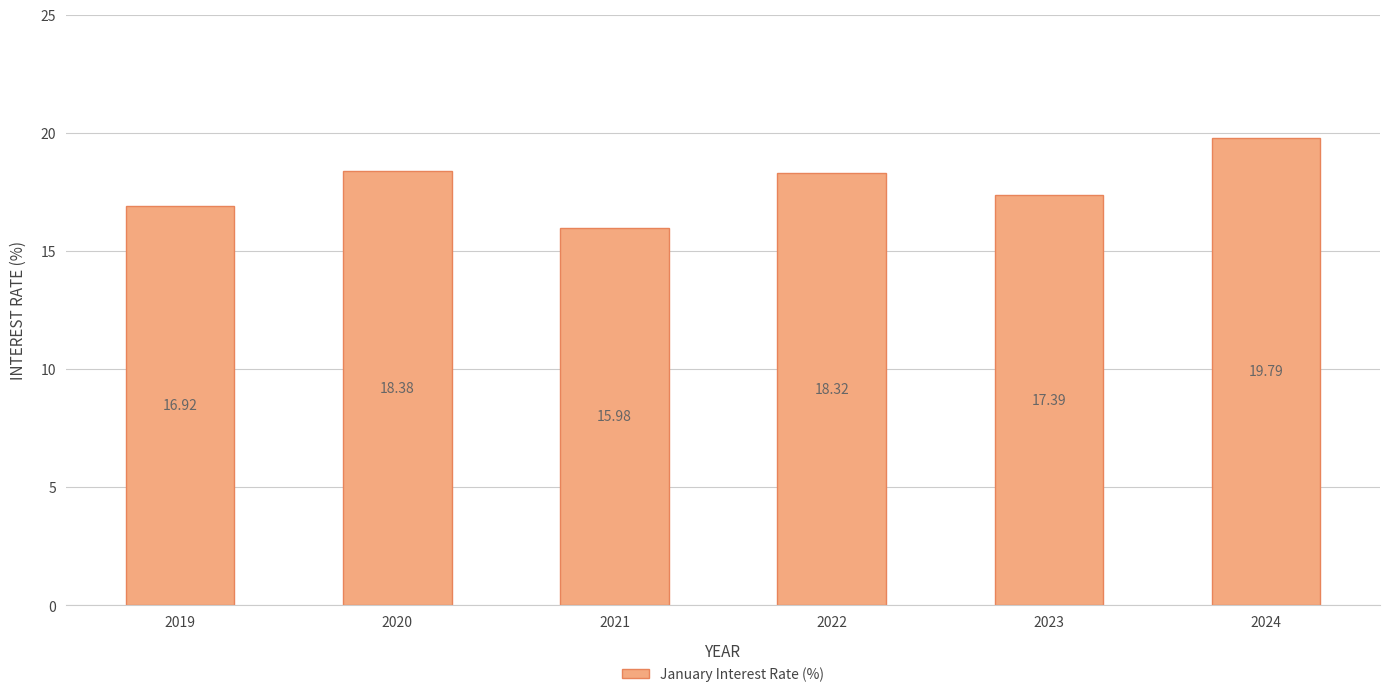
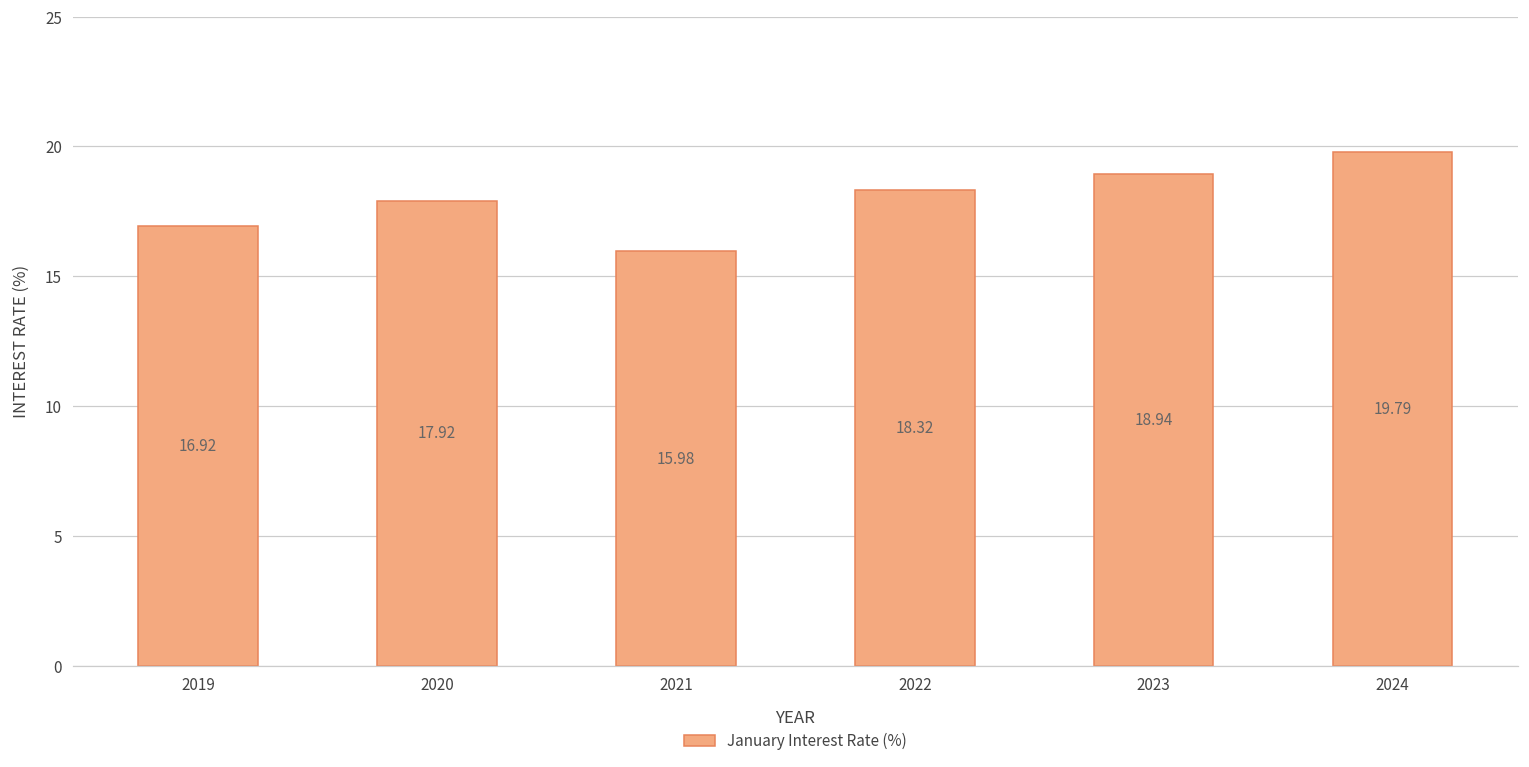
2020: 18.38 -> 17.92
2023: 17.39 -> 18.94
